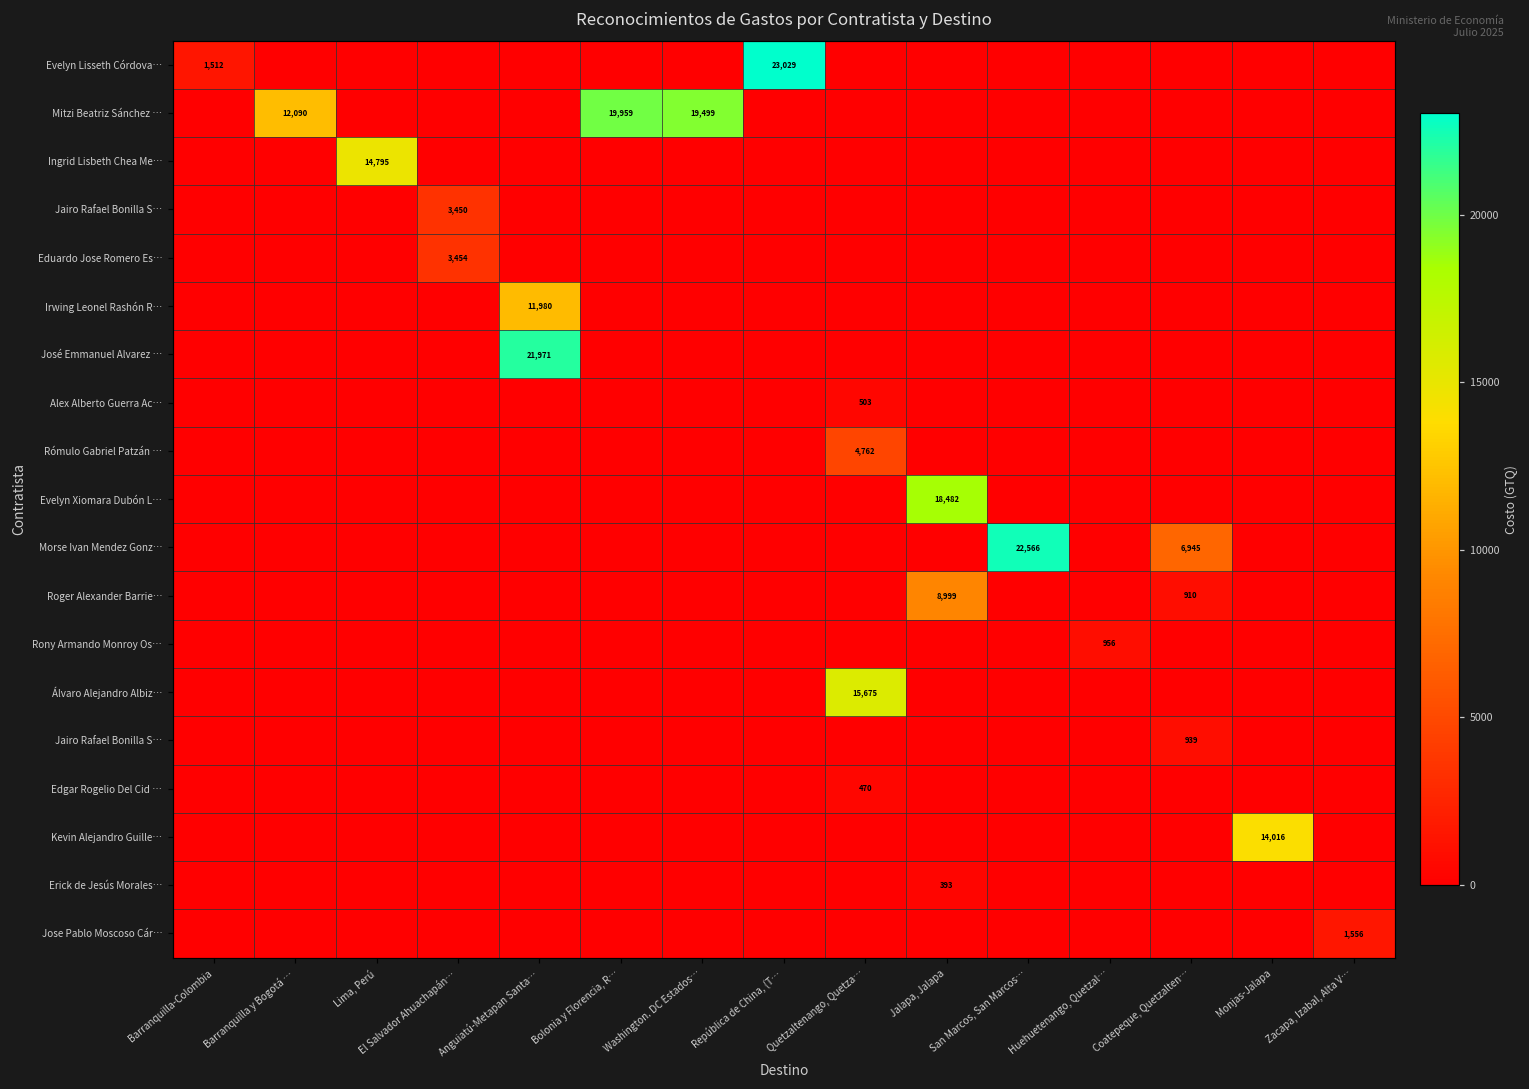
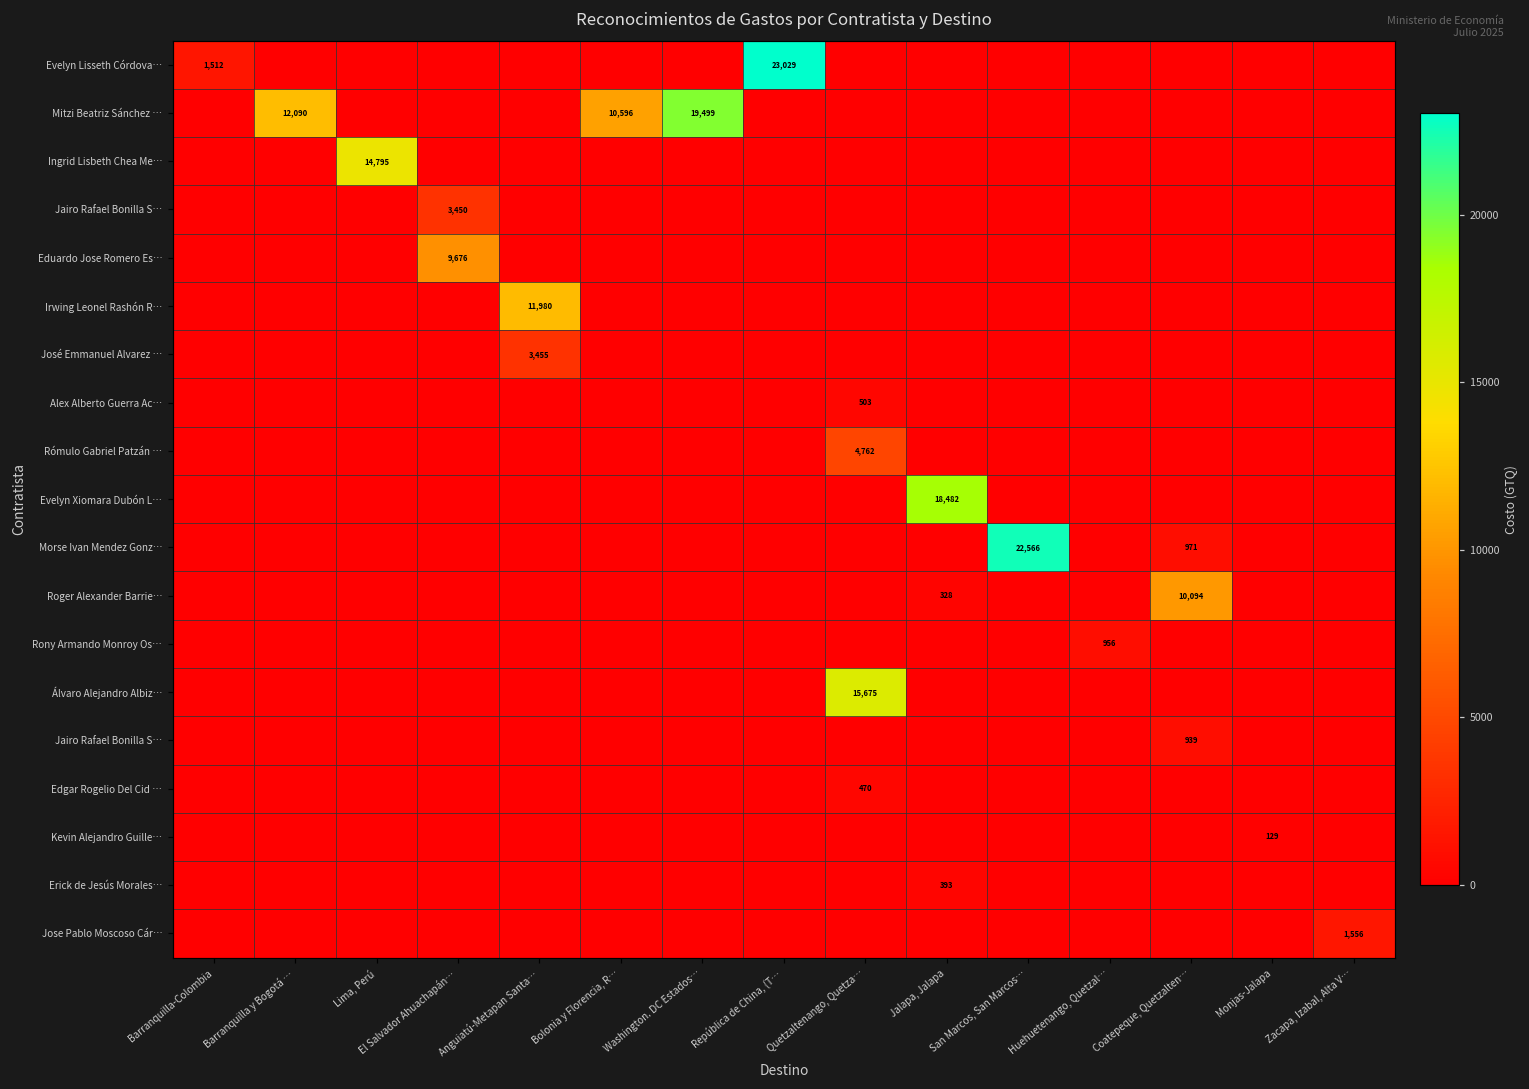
Mitzi Beatriz Sánchez …, Bolonia y Florencia, R…: 19,959 -> 10,596
Eduardo Jose Romero Es…, El Salvador Ahuachapán…: 3,454 -> 9,676
José Emmanuel Alvarez …, Anguiatú-Metapan Santa…: 21,971 -> 3,455
Morse Ivan Mendez Gonz…, Coatepeque, Quetzalten…: 6,945 -> 971
Roger Alexander Barrie…, Jalapa, Jalapa: 8,999 -> 328
Roger Alexander Barrie…, Coatepeque, Quetzalten…: 910 -> 10,094
Kevin Alejandro Guille…, Monjas-Jalapa: 14,016 -> 129
